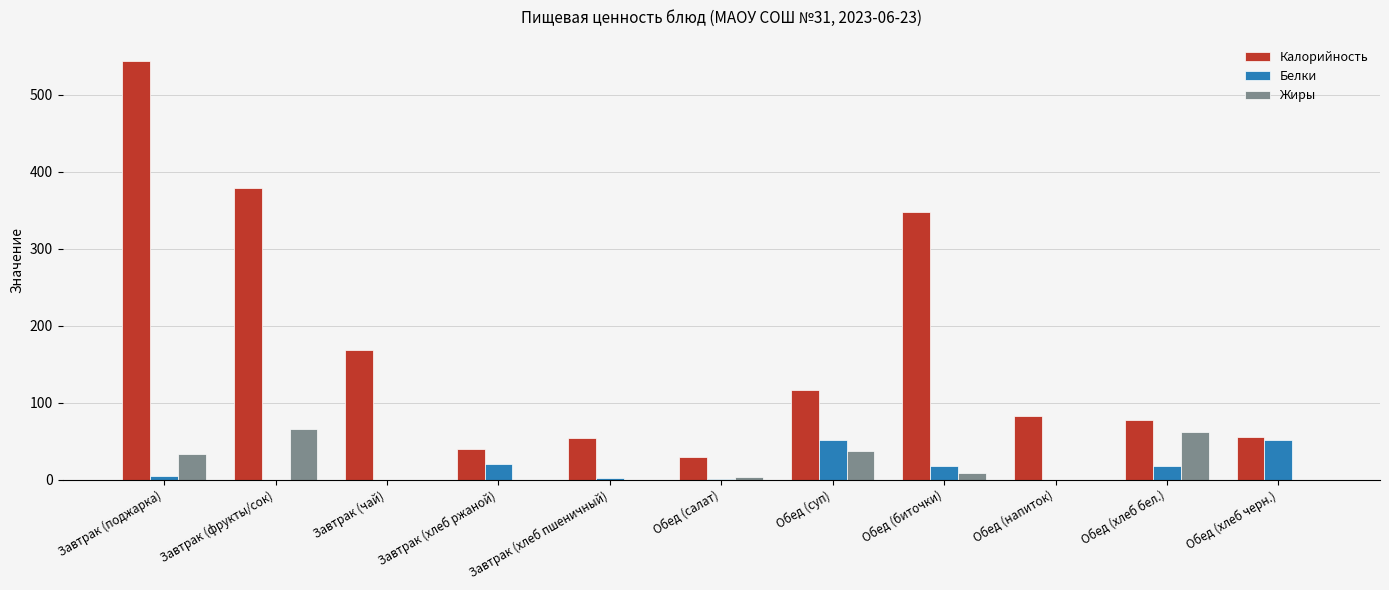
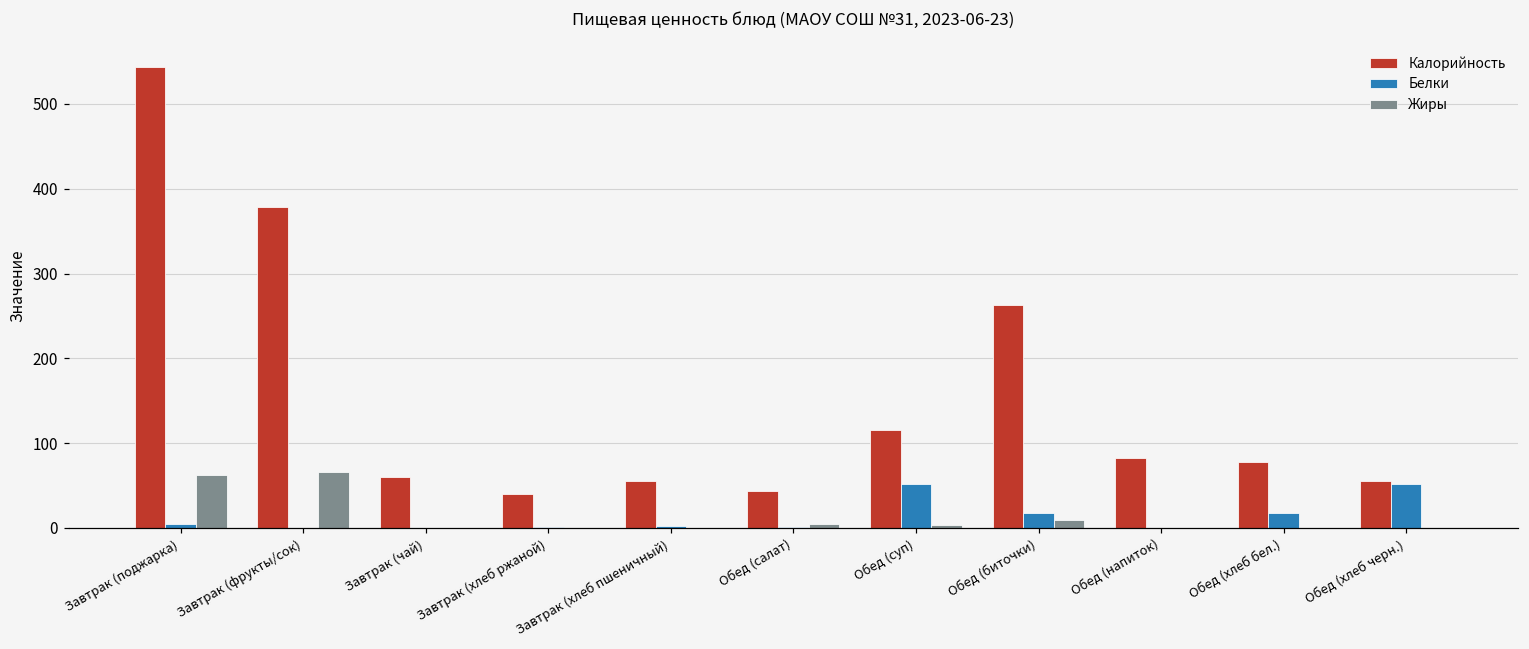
Жиры, Завтрак (поджарка): 30 -> 60
Калорийность, Завтрак (чай): 170 -> 60
Белки, Завтрак (хлеб ржаной): 20 -> 0
Калорийность, Обед (салат): 30 -> 40
Жиры, Обед (суп): 40 -> 0
Калорийность, Обед (биточки): 350 -> 260
Жиры, Обед (хлеб бел.): 60 -> 0
